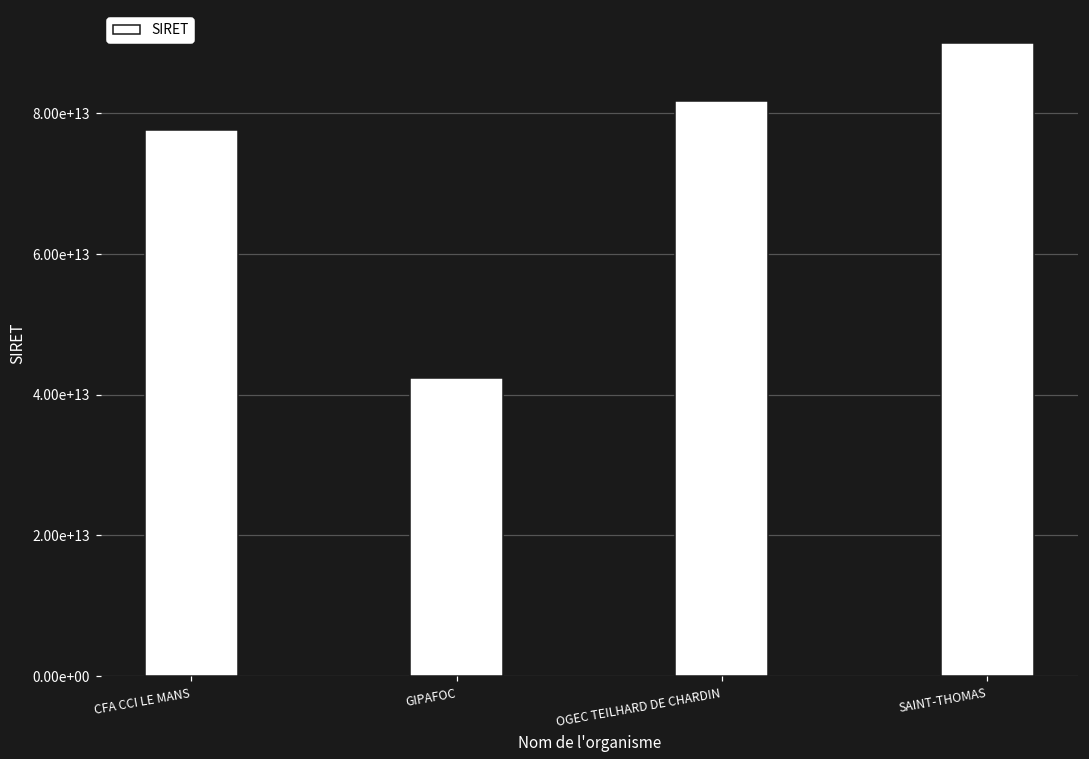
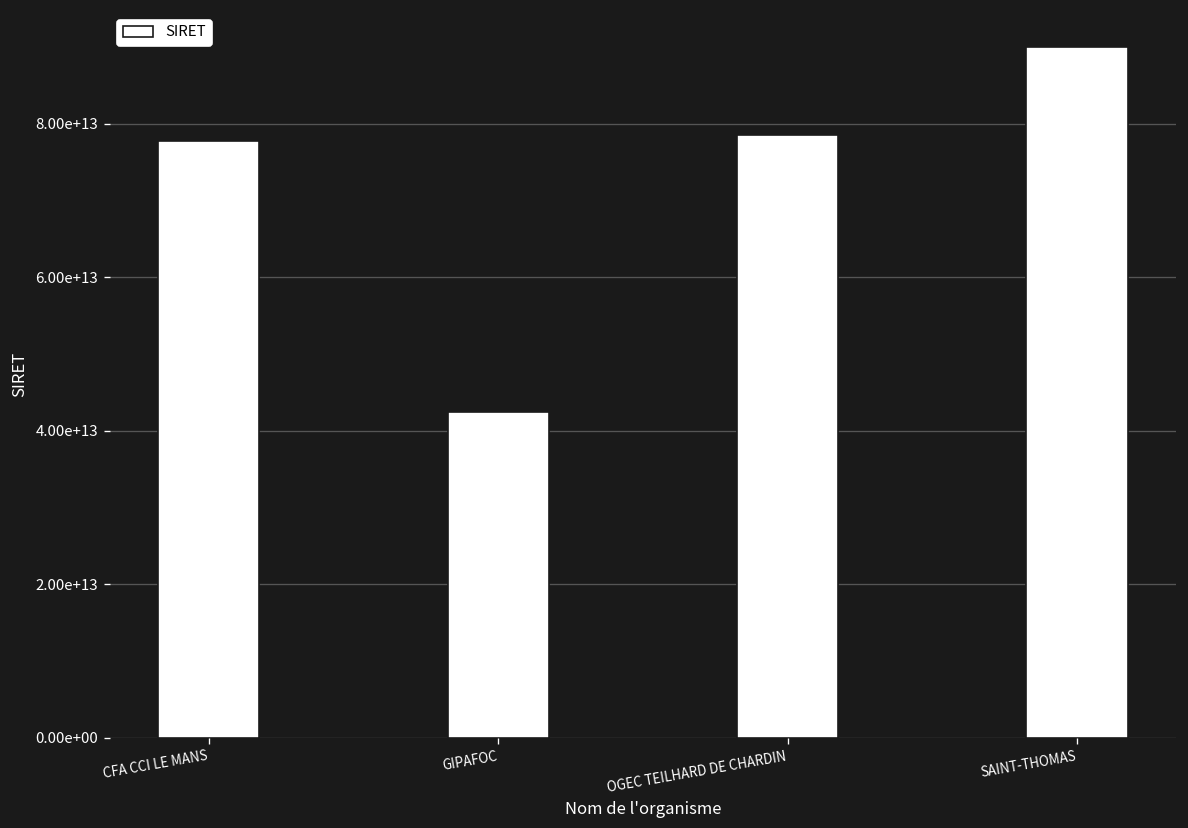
OGEC TEILHARD DE CHARDIN: 82000000000000 -> 79000000000000
